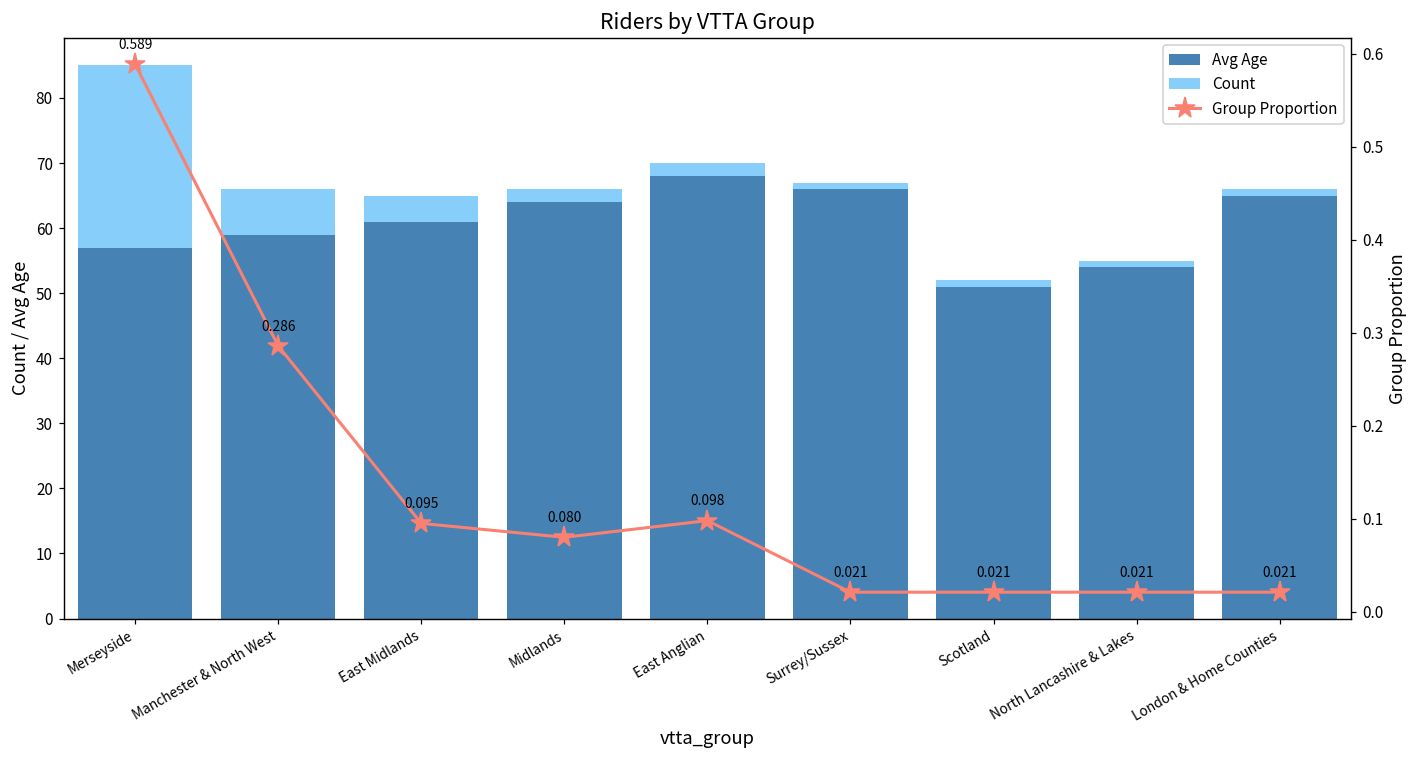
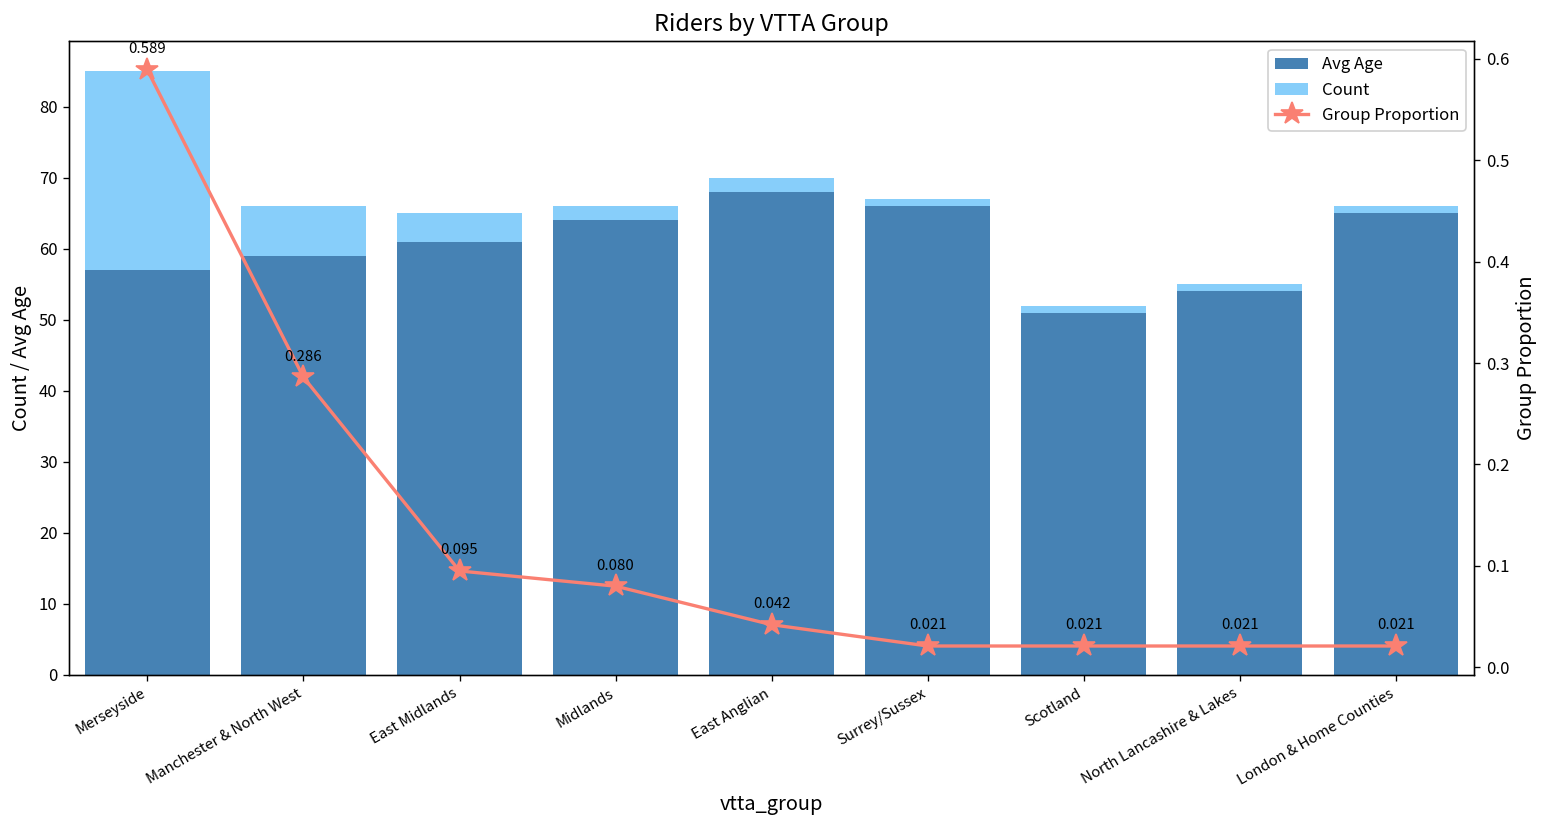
Group Proportion, East Anglian: 0.098 -> 0.042
